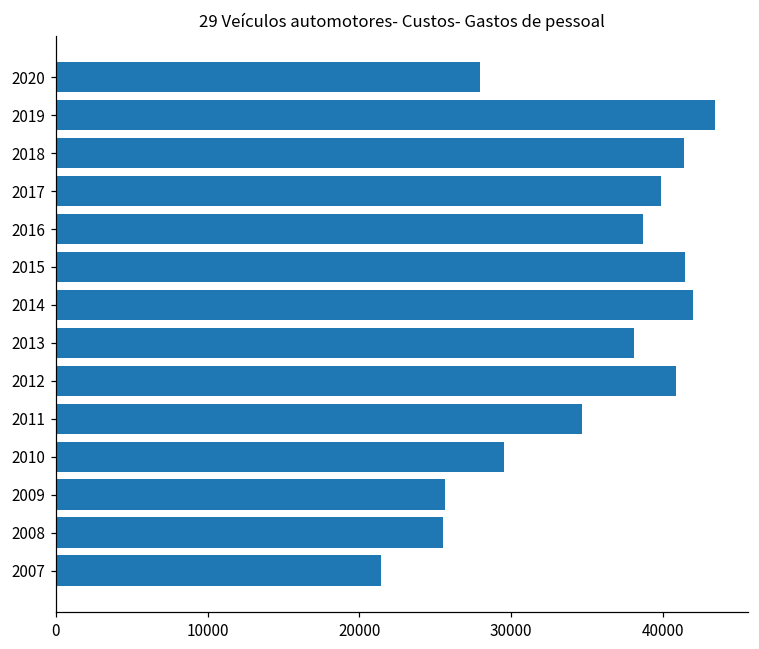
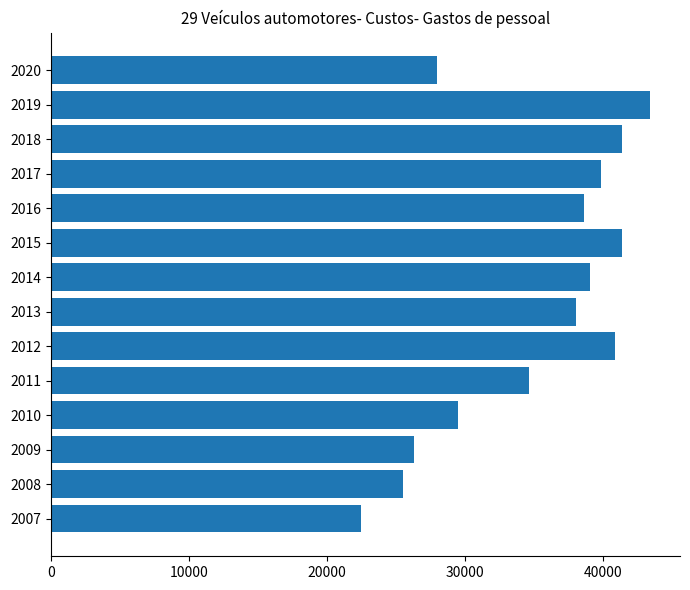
2014: 42000 -> 39100
2009: 25600 -> 26300
2007: 21400 -> 22500
